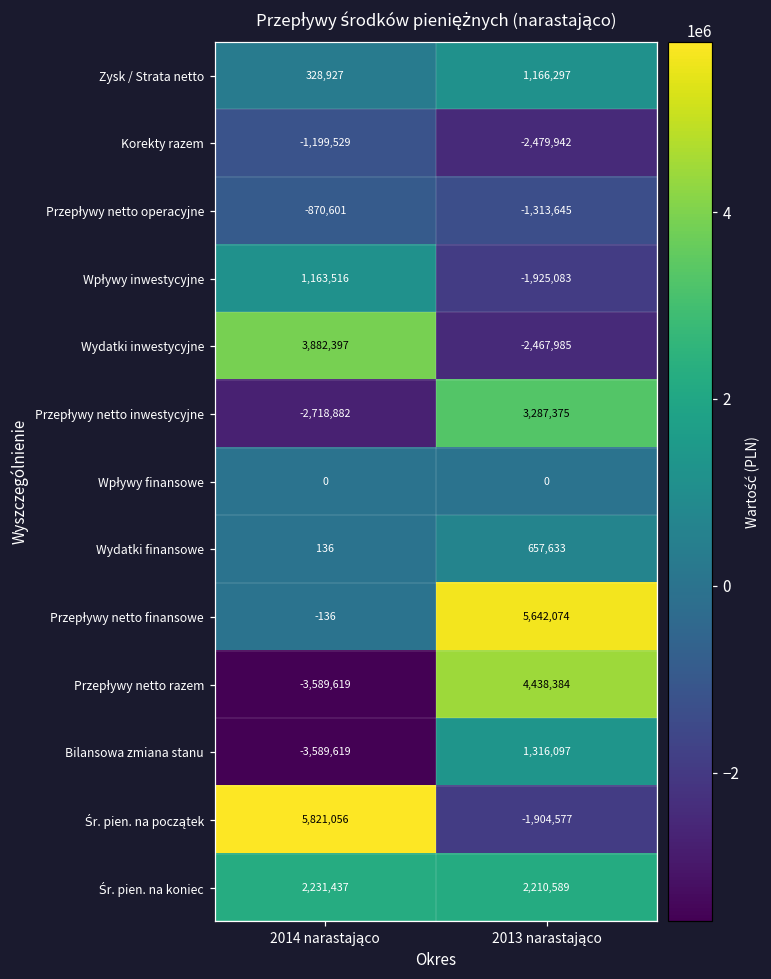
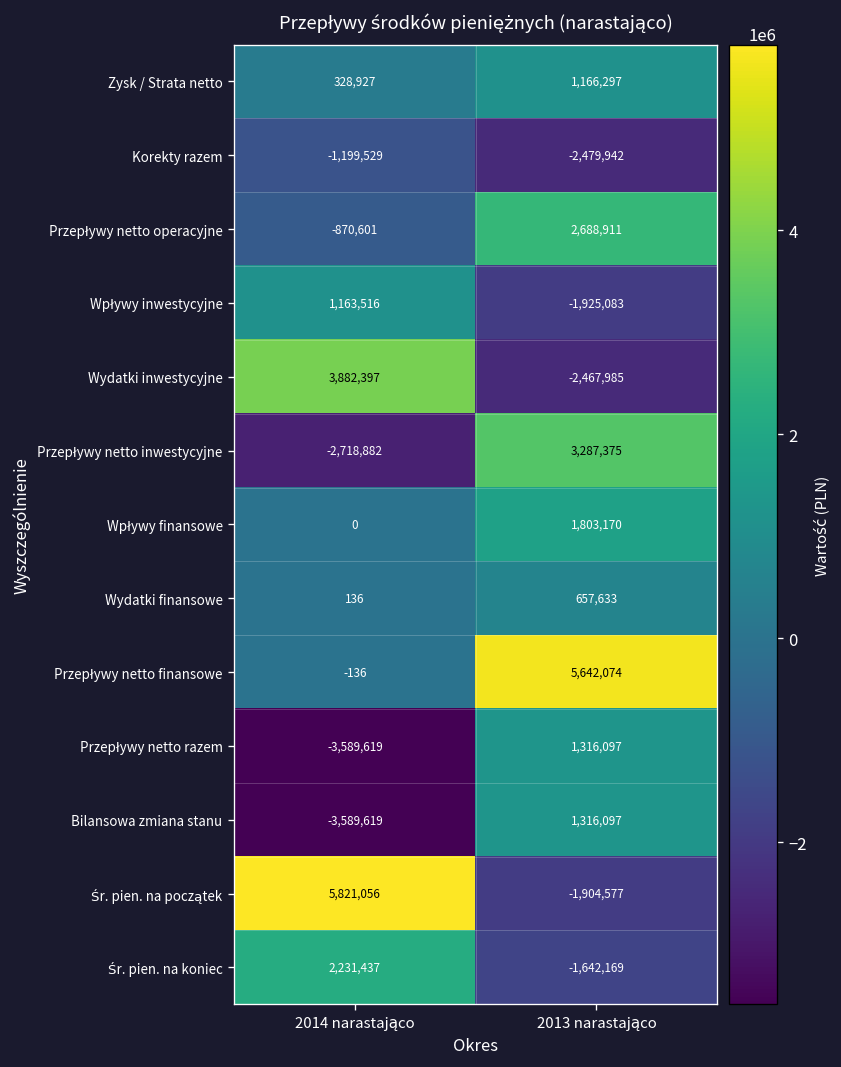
Przepływy netto operacyjne, 2013 narastająco: -1,313,645 -> 2,688,911
Wpływy finansowe, 2013 narastająco: 0 -> 1,803,170
Przepływy netto razem, 2013 narastająco: 4,438,384 -> 1,316,097
Śr. pien. na koniec, 2013 narastająco: 2,210,589 -> -1,642,169
